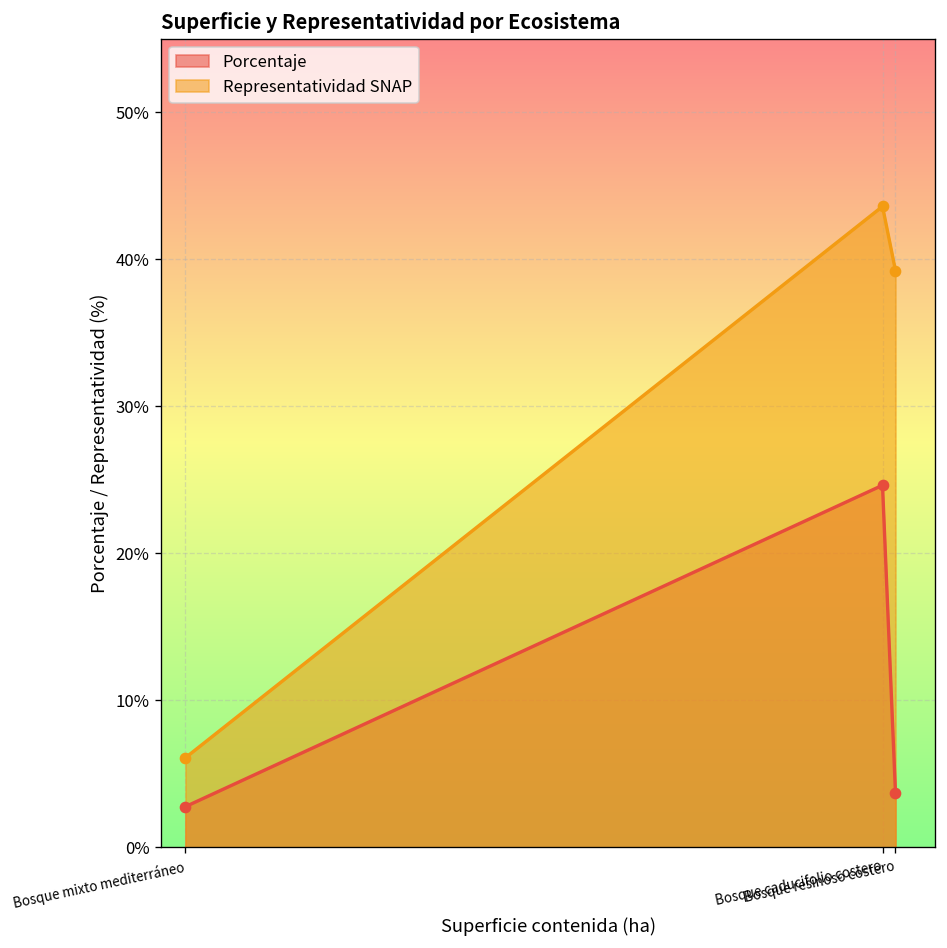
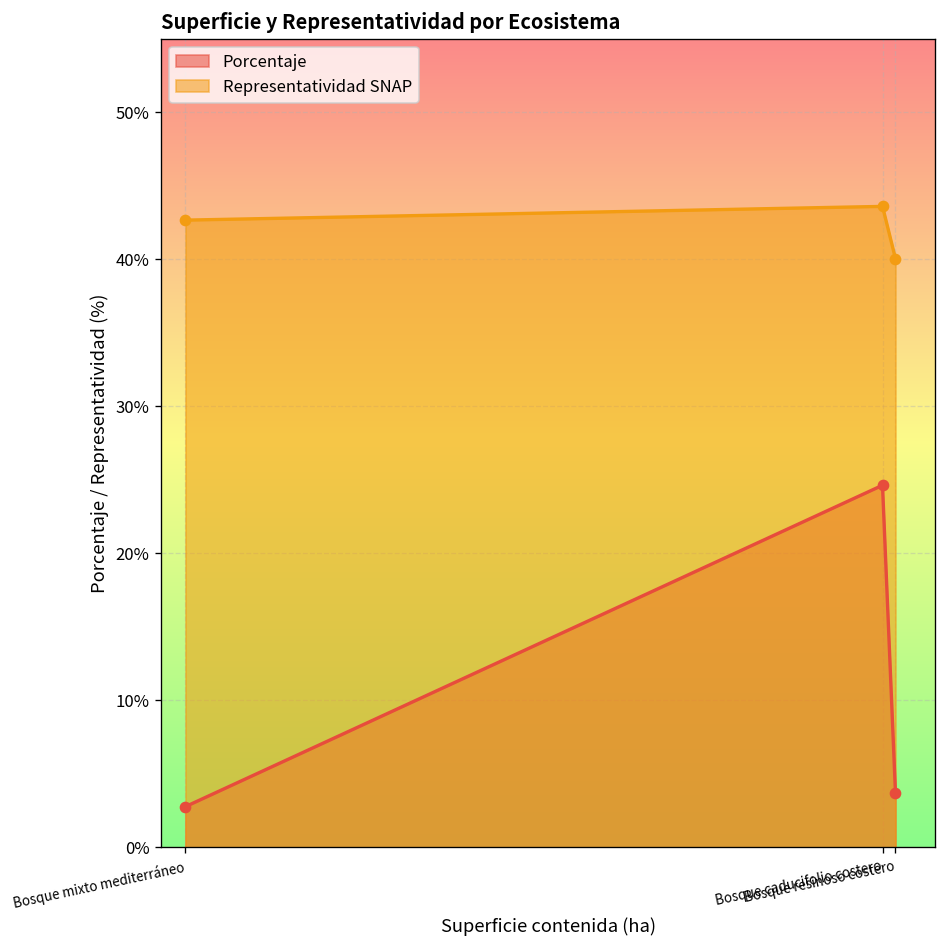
Representatividad SNAP, Bosque mixto mediterráneo: 6.1% -> 42.7%
Representatividad SNAP, Bosque resinoso costero: 39.2% -> 40.0%
